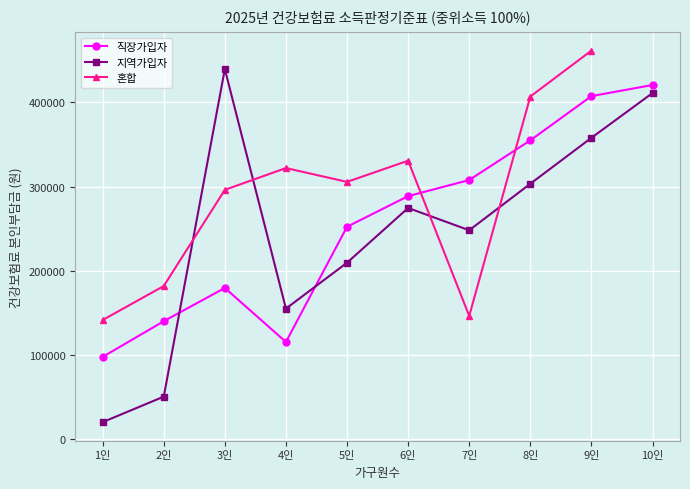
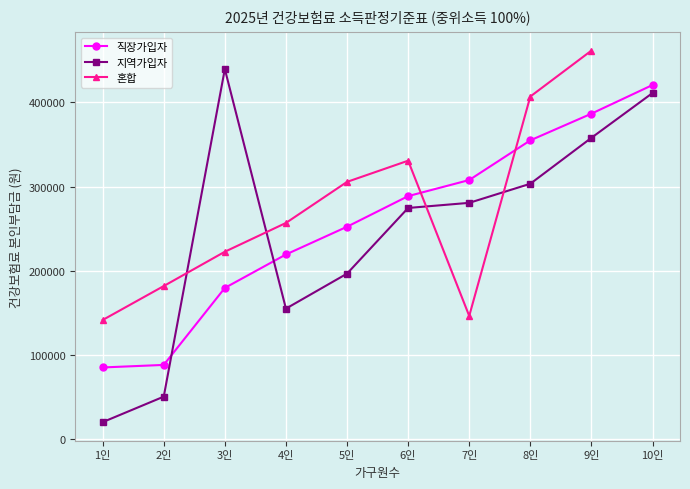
직장가입자, 1인: 100000 -> 80000
직장가입자, 2인: 140000 -> 90000
혼합, 3인: 300000 -> 220000
직장가입자, 4인: 120000 -> 220000
혼합, 4인: 320000 -> 260000
지역가입자, 5인: 210000 -> 200000
지역가입자, 7인: 250000 -> 280000
직장가입자, 9인: 410000 -> 390000
